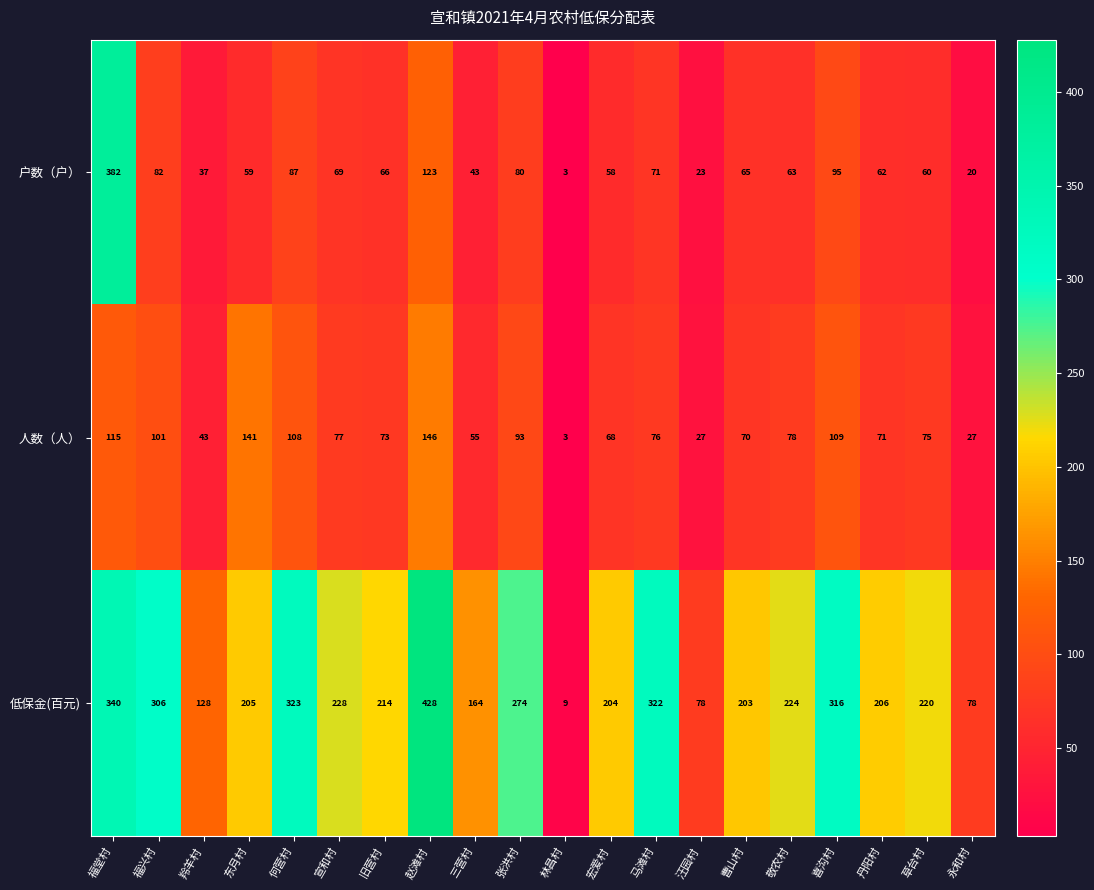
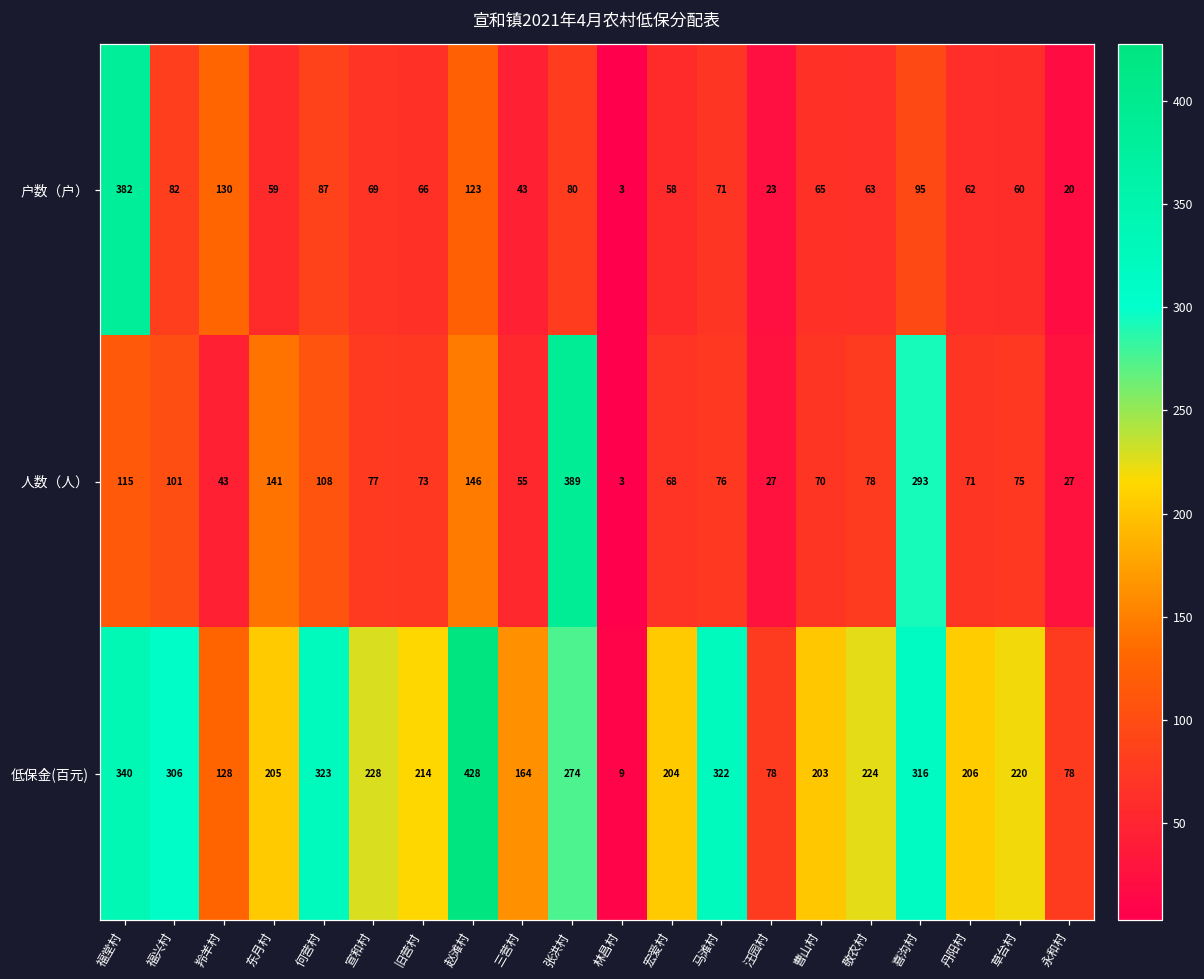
户数（户）, 羚羊村: 37 -> 130
人数（人）, 张洪村: 93 -> 389
人数（人）, 喜沟村: 109 -> 293
